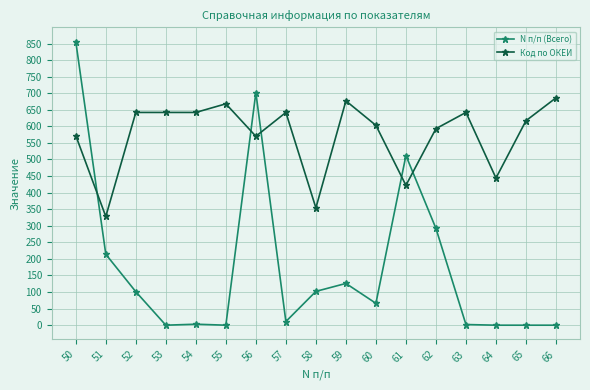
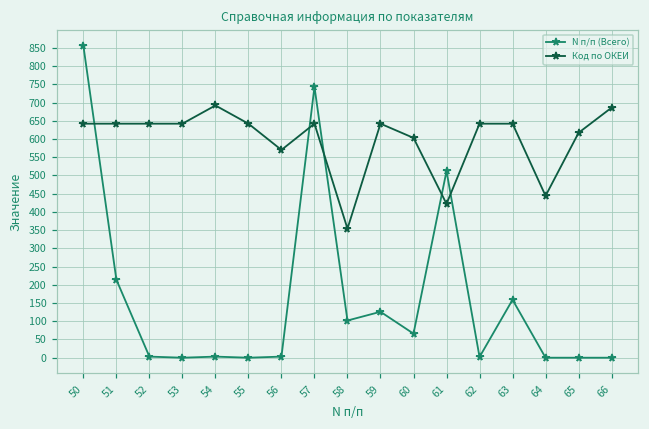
Код по ОКЕИ, 50: 570 -> 640
Код по ОКЕИ, 51: 330 -> 640
N п/п (Всего), 52: 100 -> 0
Код по ОКЕИ, 54: 640 -> 690
Код по ОКЕИ, 55: 670 -> 640
N п/п (Всего), 56: 700 -> 0
N п/п (Всего), 57: 10 -> 740
Код по ОКЕИ, 59: 680 -> 640
N п/п (Всего), 62: 290 -> 0
Код по ОКЕИ, 62: 590 -> 640
N п/п (Всего), 63: 0 -> 160
